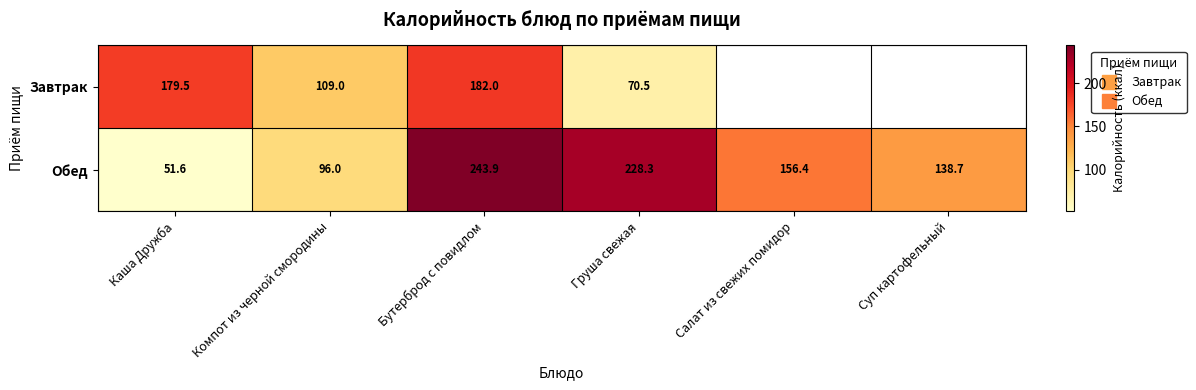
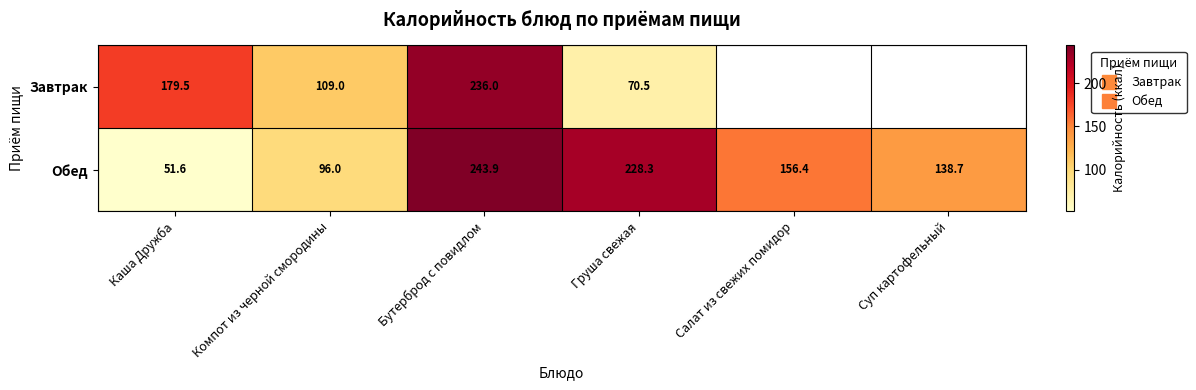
Завтрак, Бутерброд с повидлом: 182.0 -> 236.0
